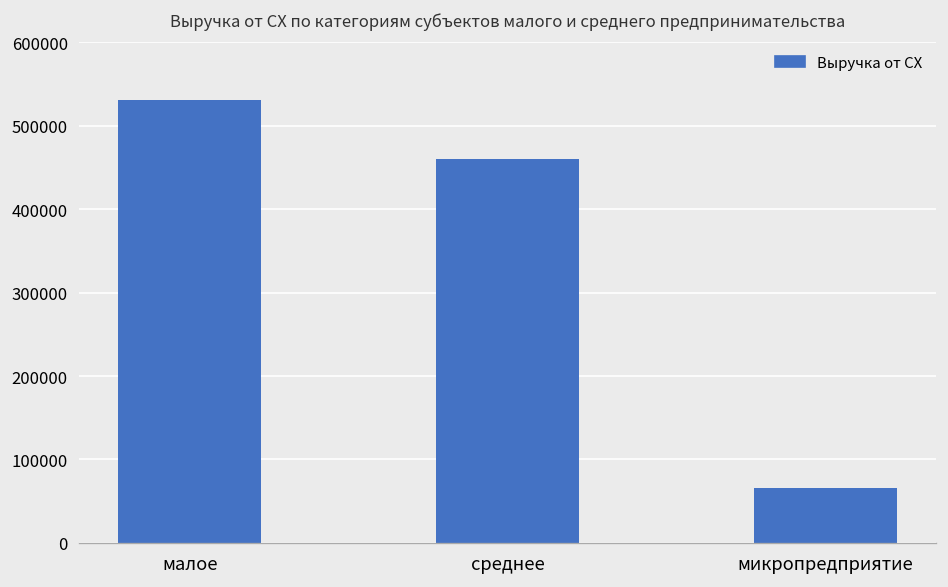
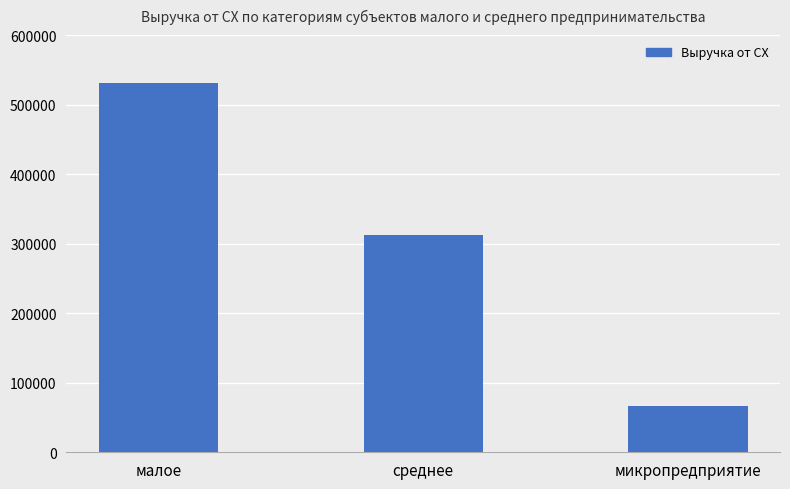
среднее: 460000 -> 310000
